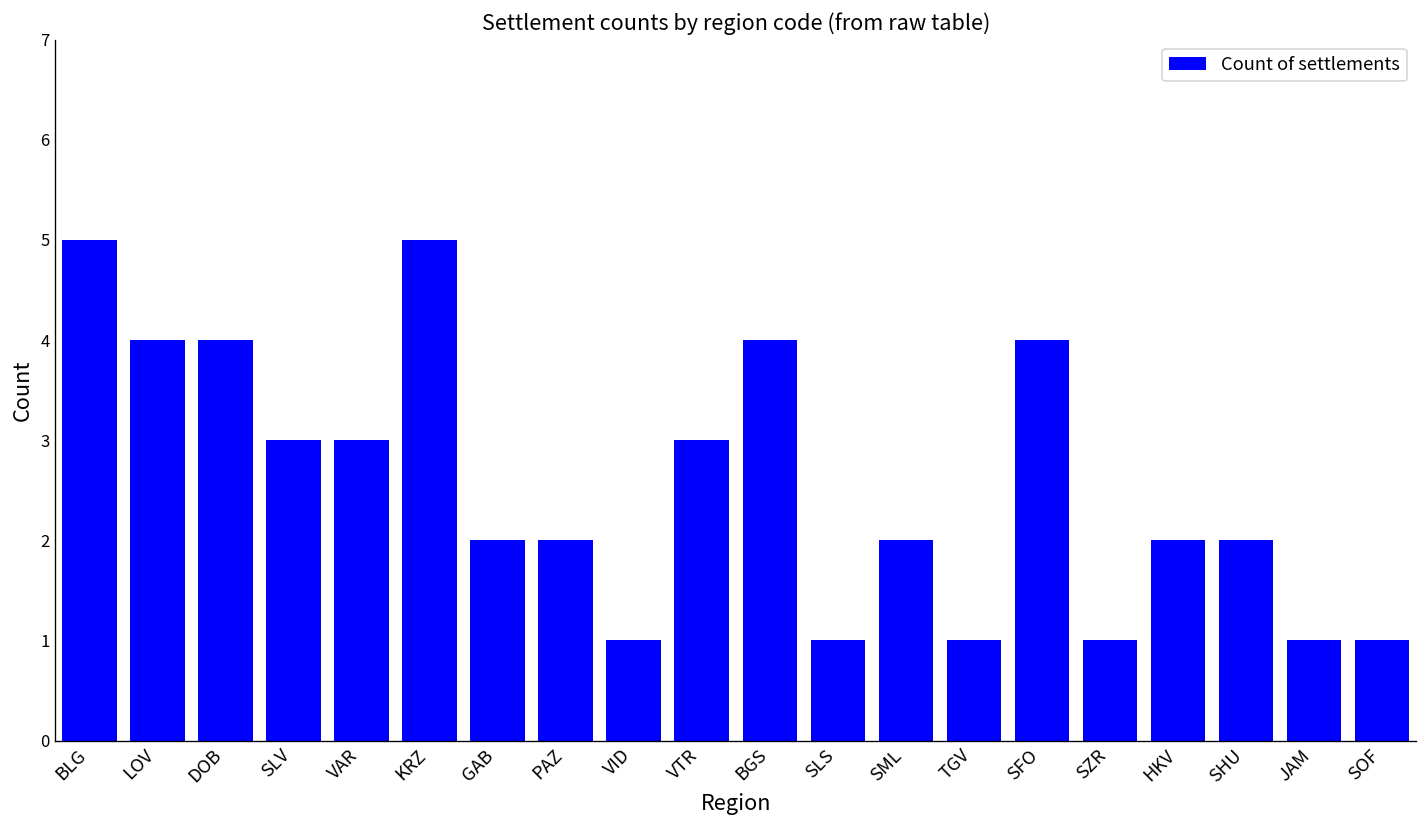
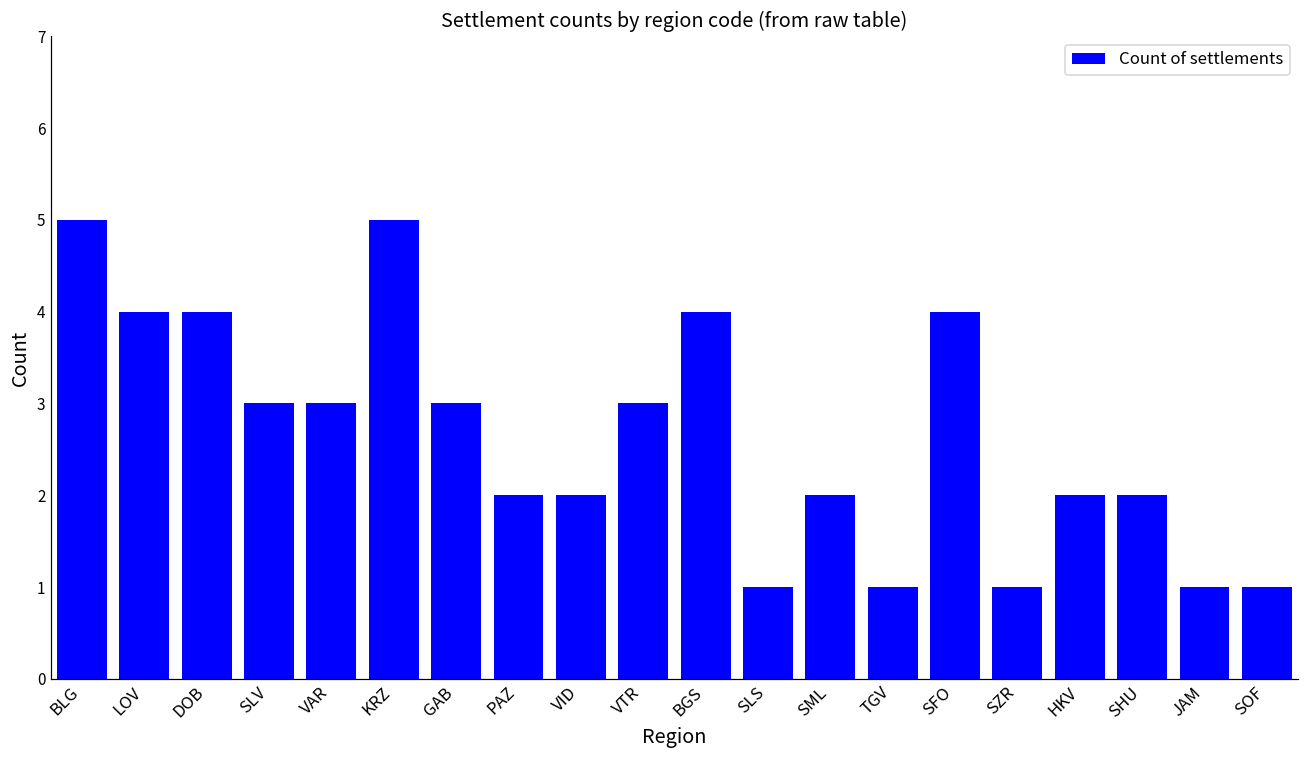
GAB: 2 -> 3
VID: 1 -> 2
